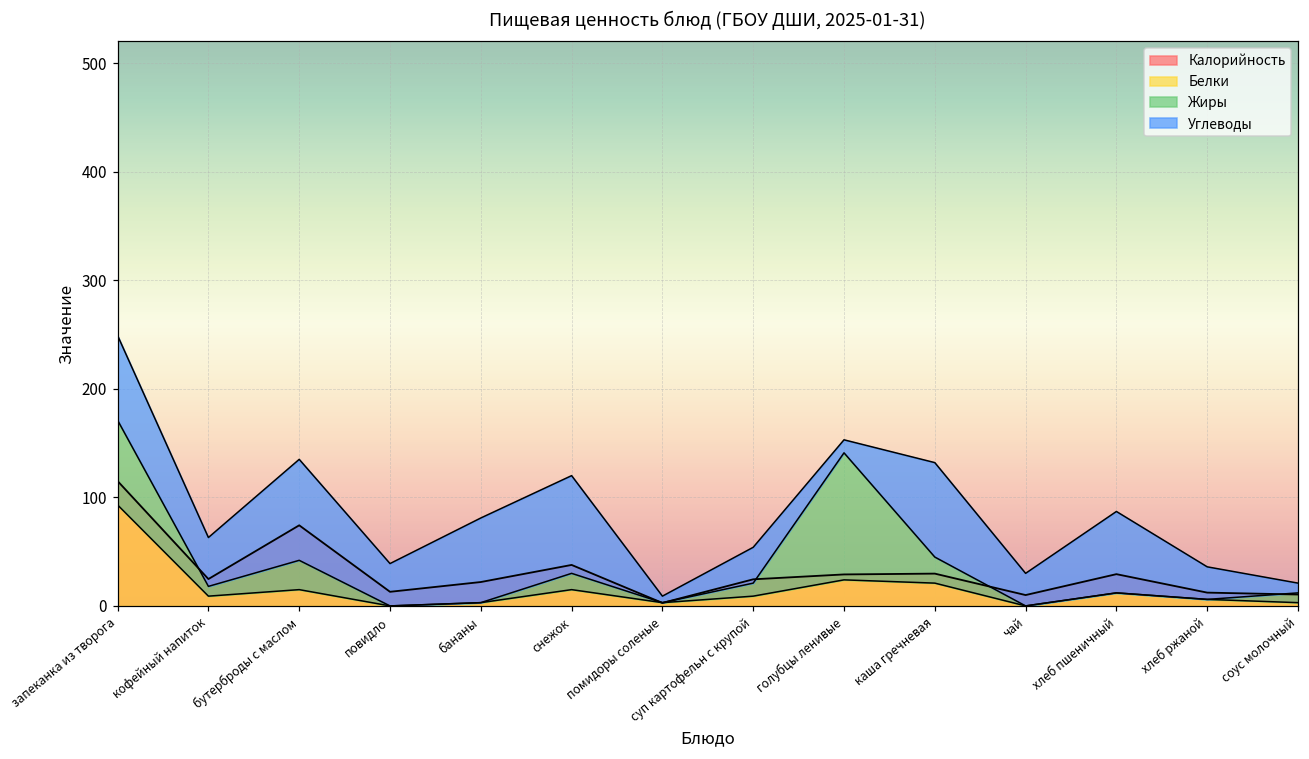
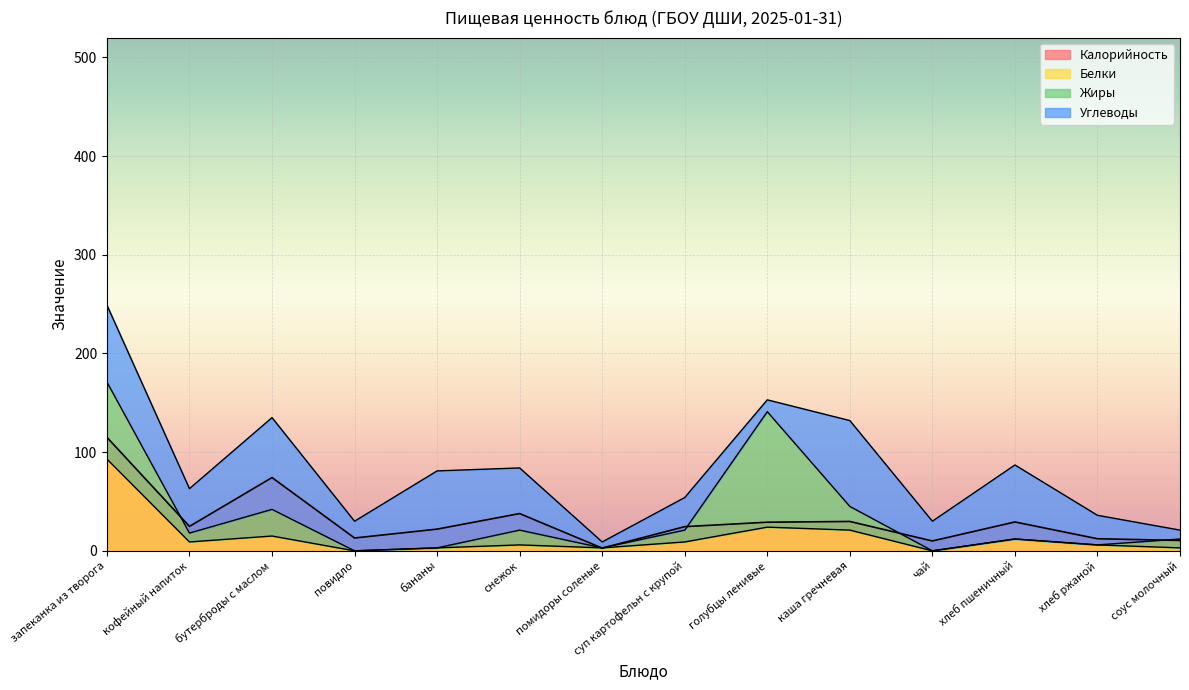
Углеводы, повидло: 40 -> 30
Белки, снежок: 20 -> 10
Углеводы, снежок: 90 -> 60
